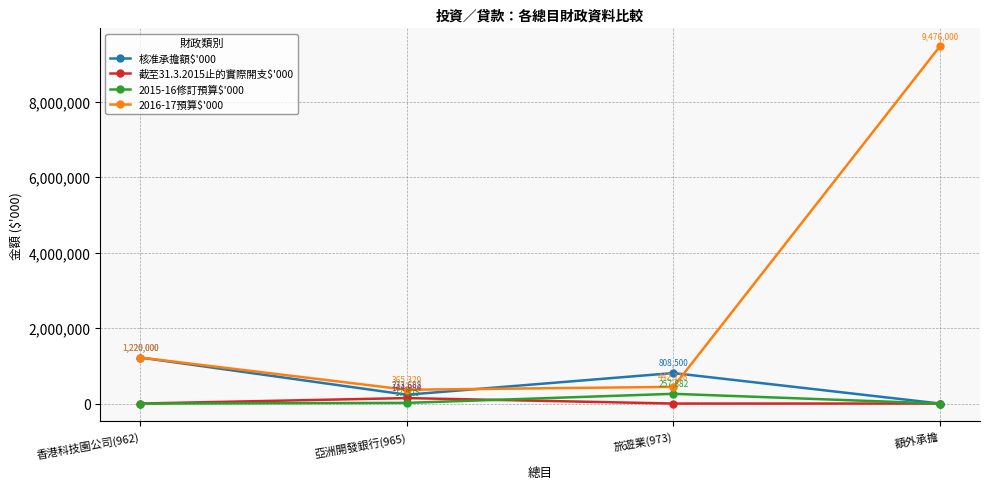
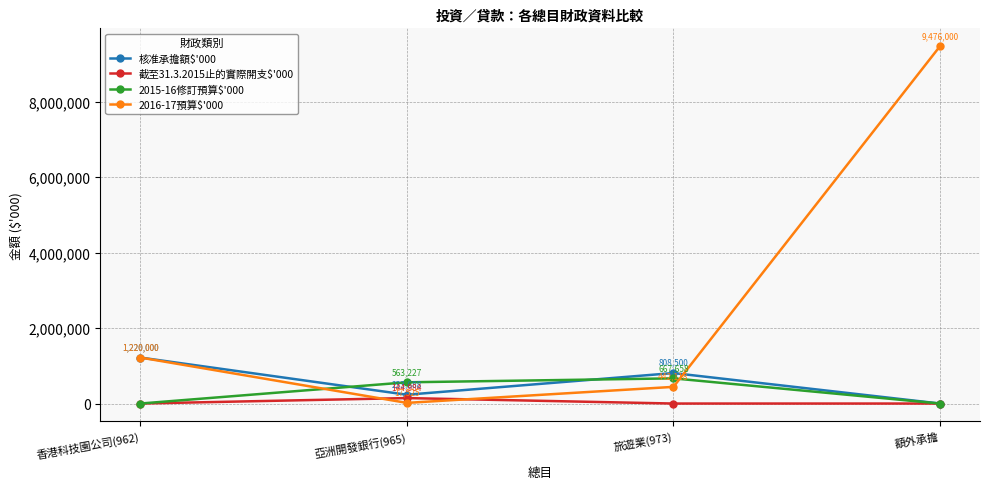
2015-16修訂預算$'000, 亞洲開發銀行(965): 17,525 -> 563,227
2016-17預算$'000, 亞洲開發銀行(965): 365,329 -> 17,525
2015-16修訂預算$'000, 旅遊業(973): 257,882 -> 667,658
